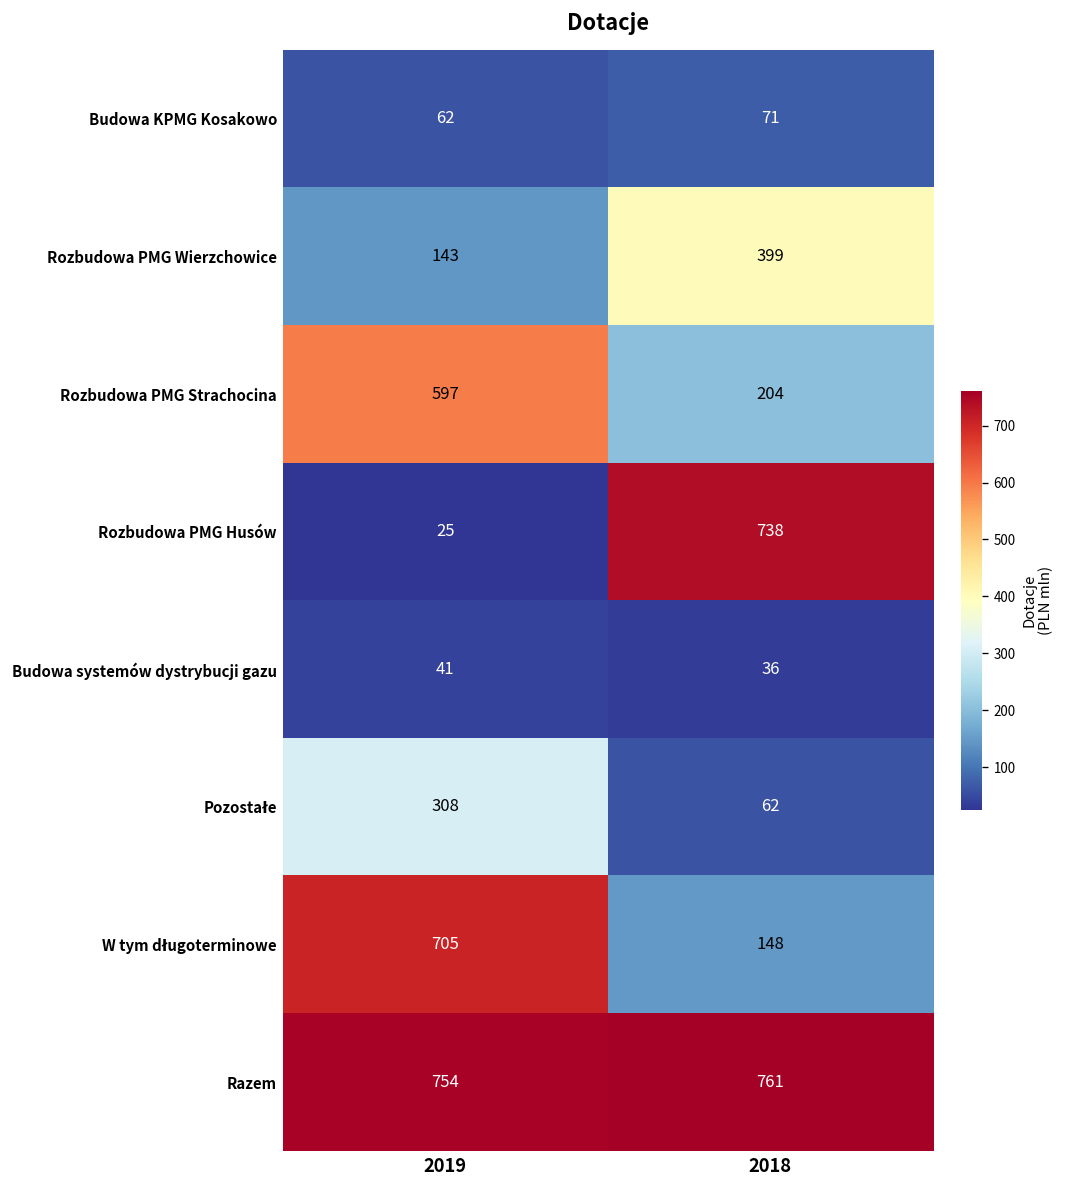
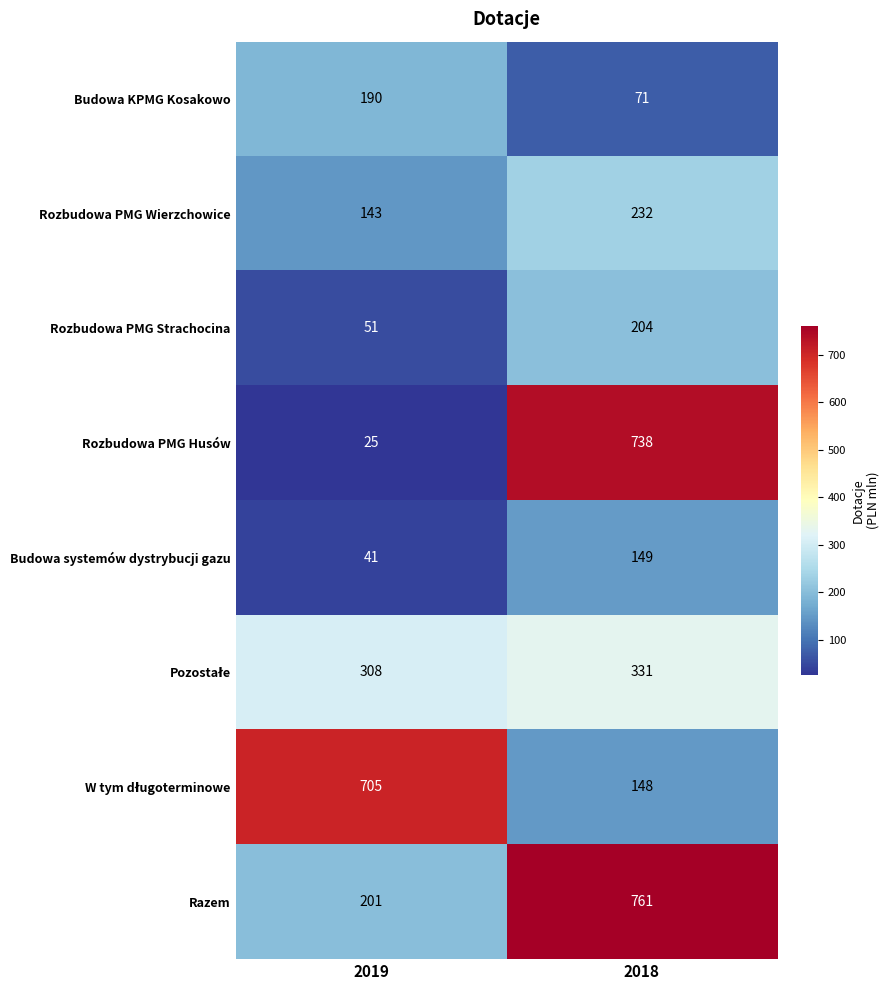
Budowa KPMG Kosakowo, 2019: 62 -> 190
Rozbudowa PMG Wierzchowice, 2018: 399 -> 232
Rozbudowa PMG Strachocina, 2019: 597 -> 51
Budowa systemów dystrybucji gazu, 2018: 36 -> 149
Pozostałe, 2018: 62 -> 331
Razem, 2019: 754 -> 201
